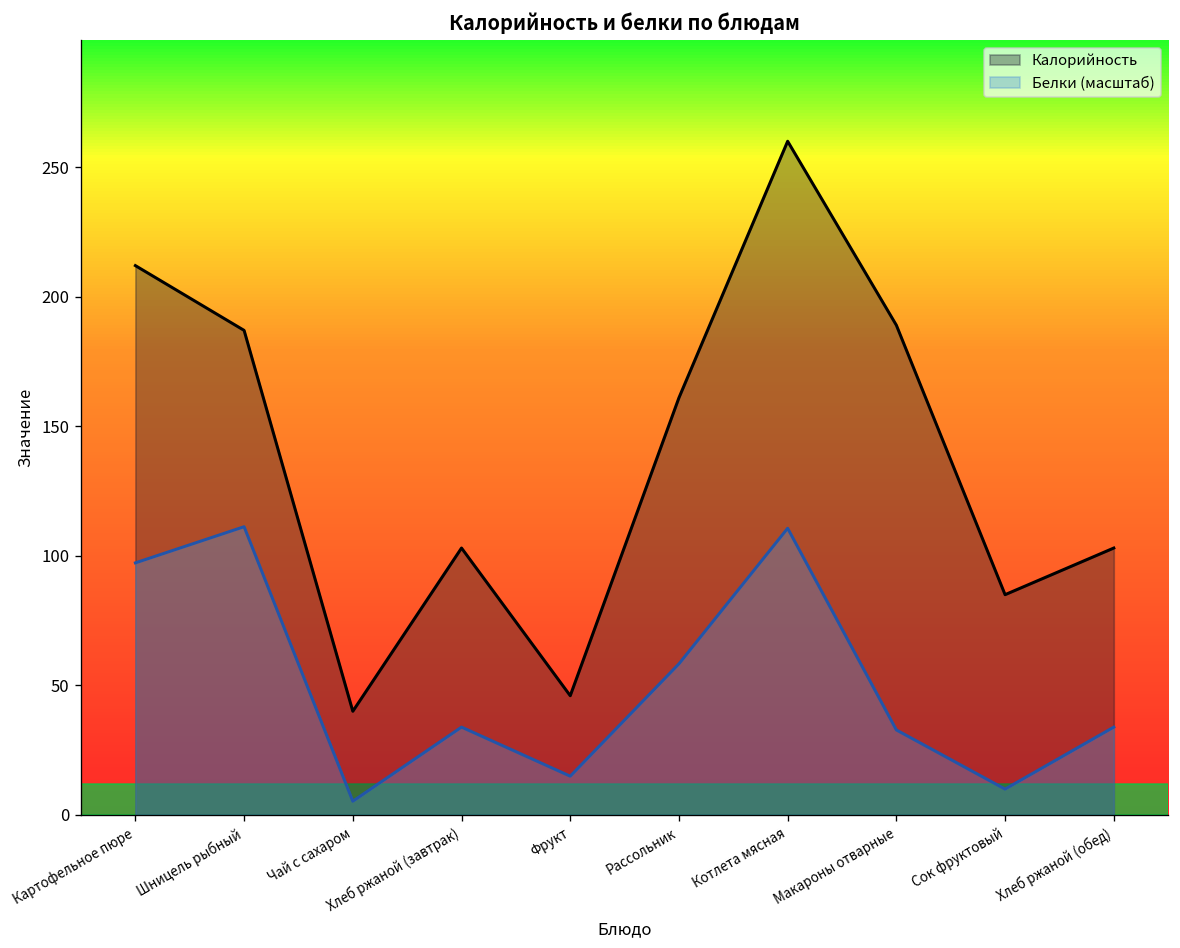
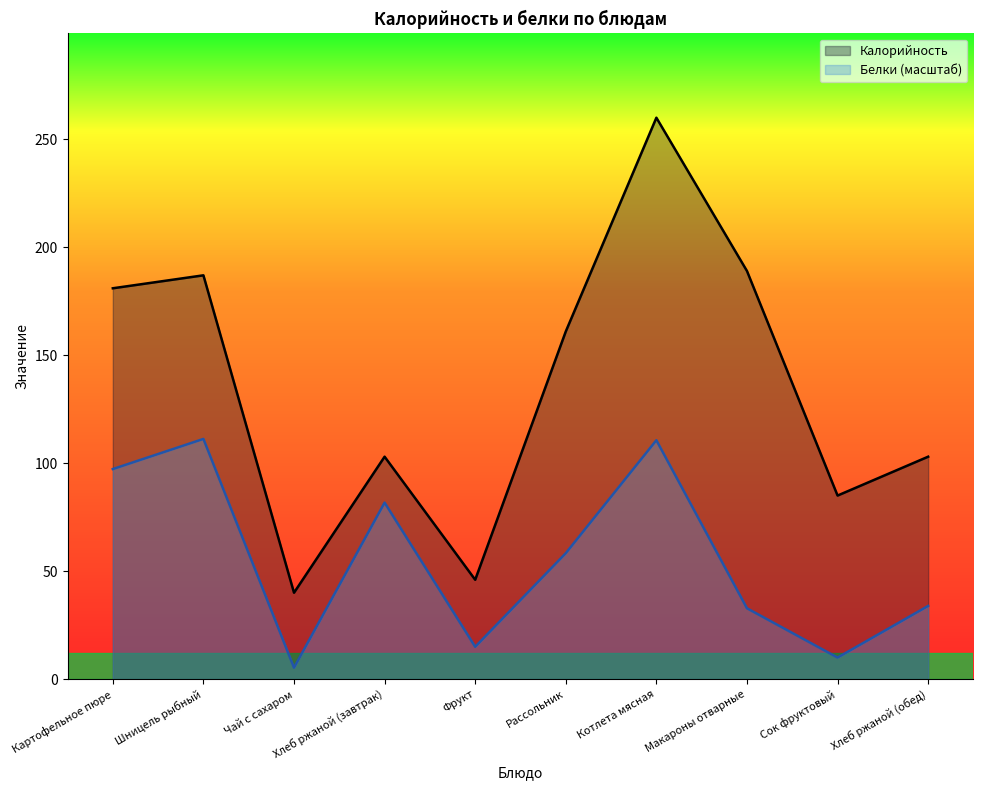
Калорийность, Картофельное пюре: 212 -> 181
Белки (масштаб), Хлеб ржаной (завтрак): 34 -> 82
